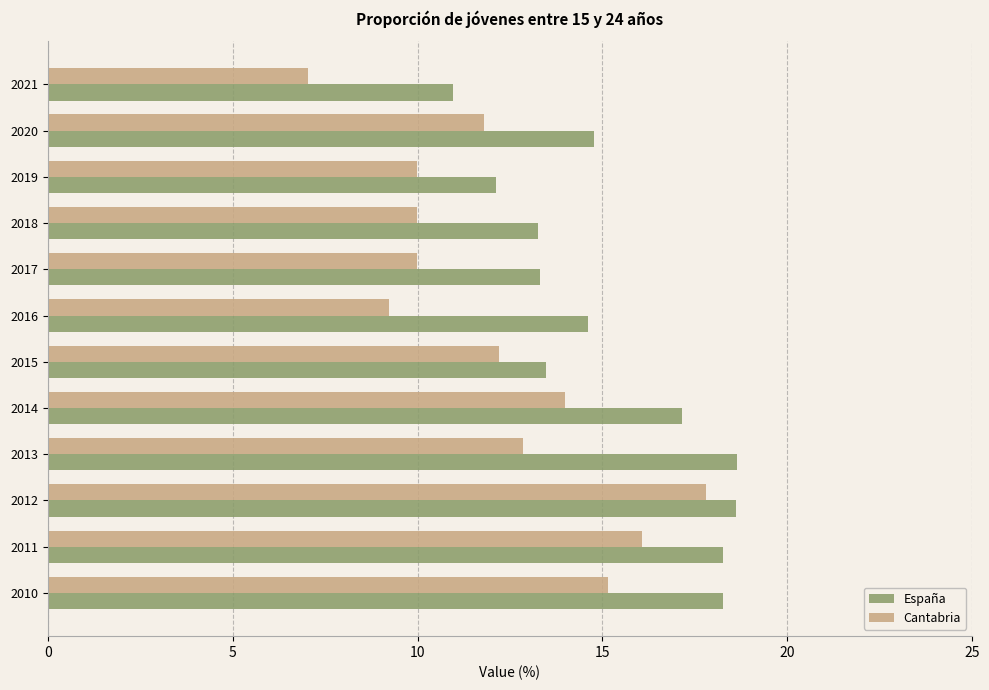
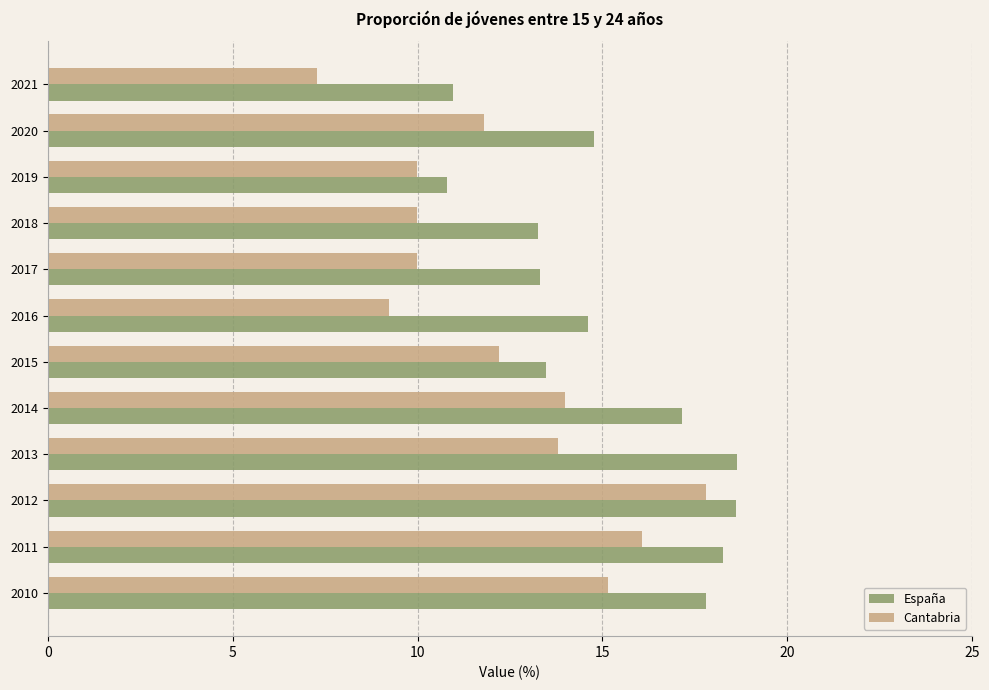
Cantabria, 2021: 7.0 -> 7.3
España, 2019: 12.1 -> 10.8
Cantabria, 2013: 12.8 -> 13.8
España, 2010: 18.3 -> 17.8
